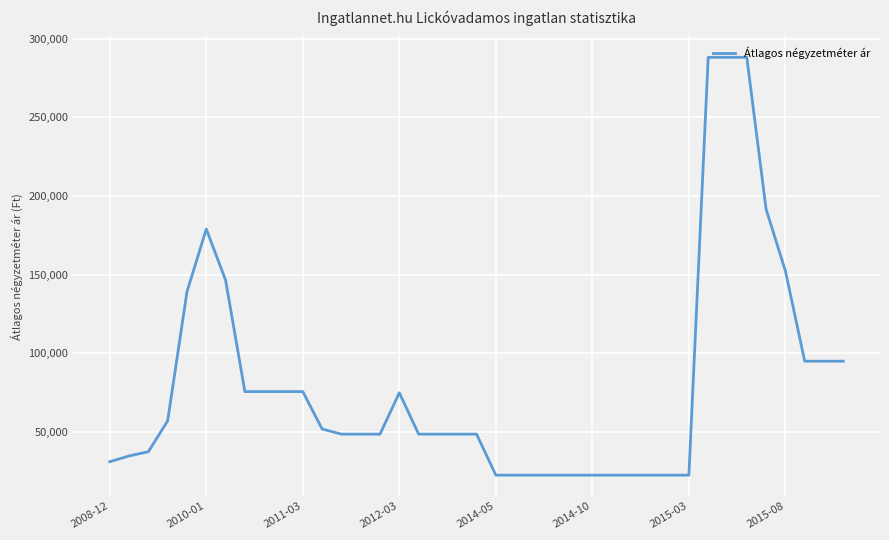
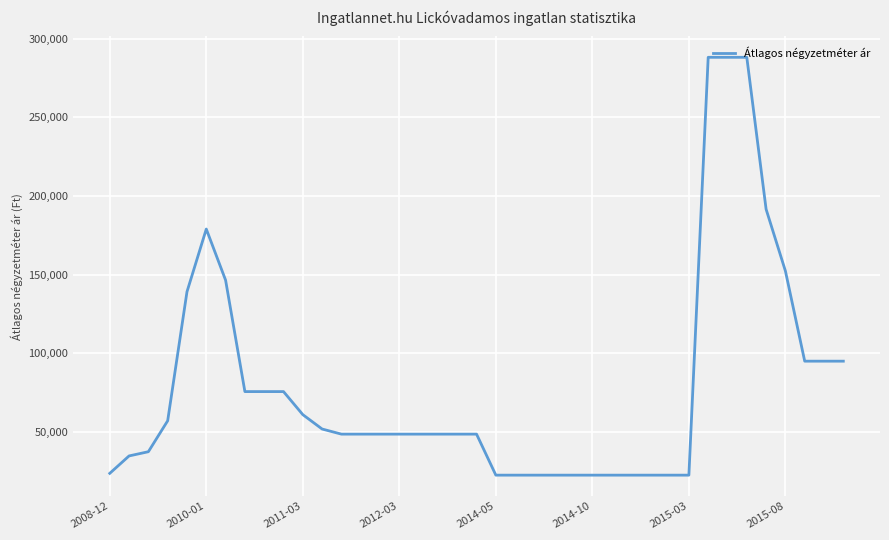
2008-12: 31,000 -> 24,000
2011-03: 76,000 -> 61,000
2012-03: 75,000 -> 49,000
